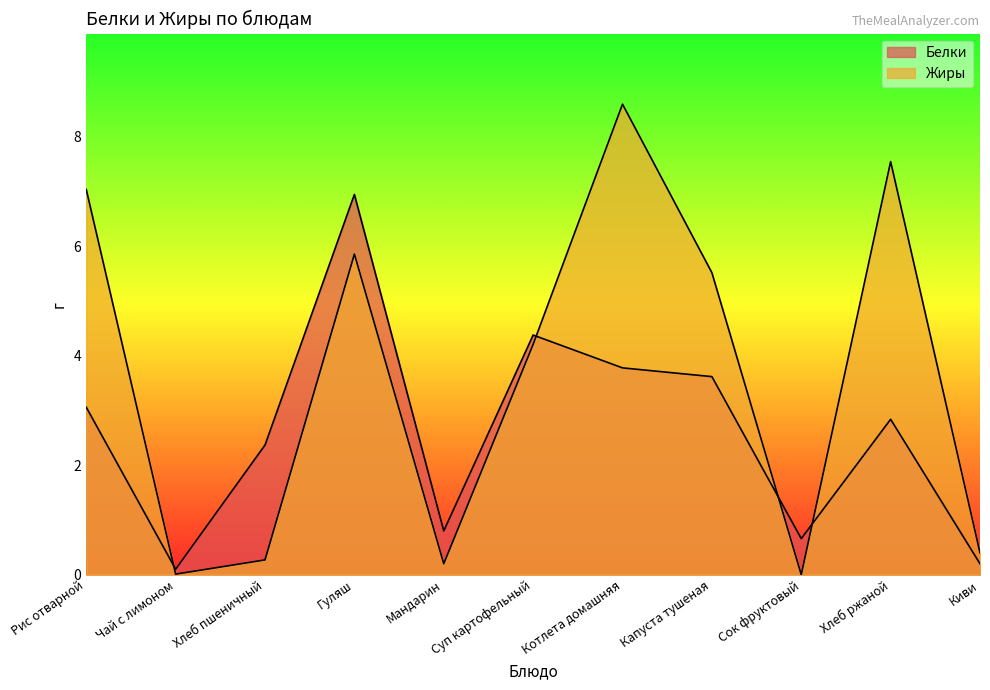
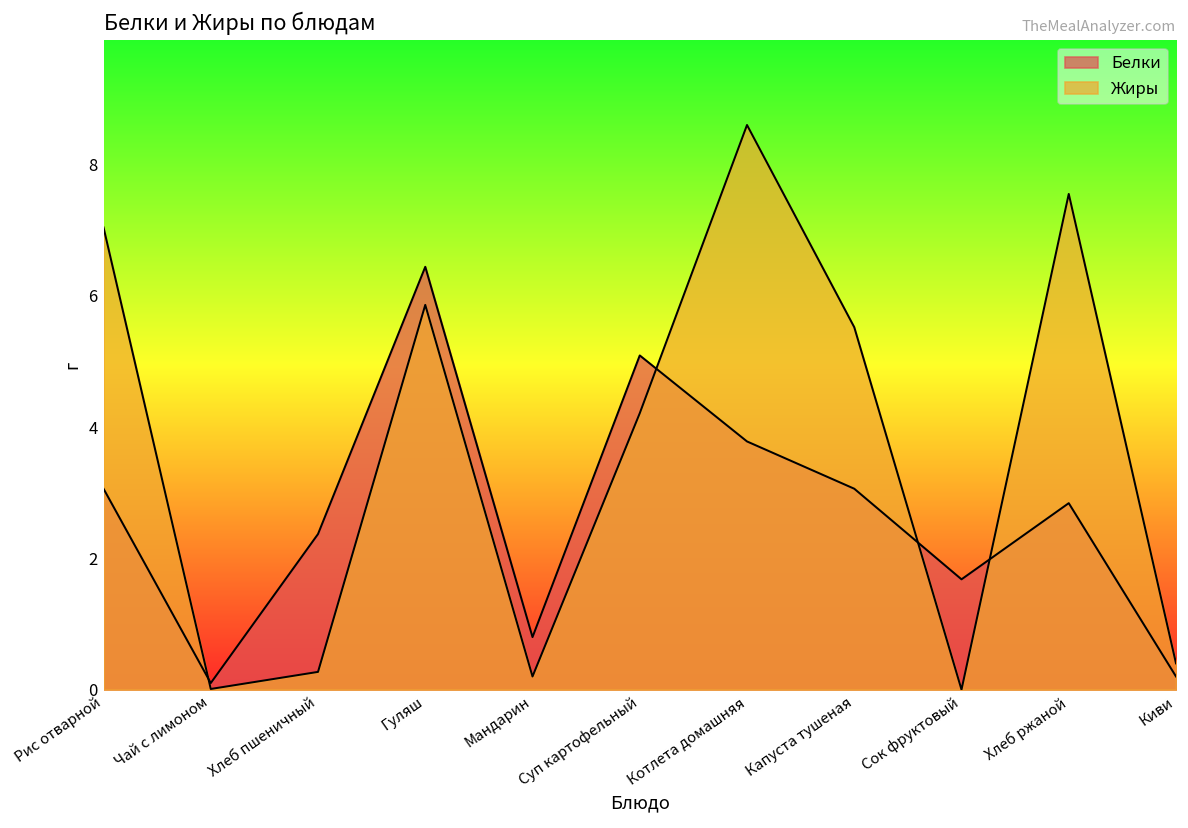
Белки, Гуляш: 7.0 -> 6.4
Белки, Суп картофельный: 4.4 -> 5.1
Белки, Капуста тушеная: 3.6 -> 3.1
Белки, Сок фруктовый: 0.7 -> 1.7
